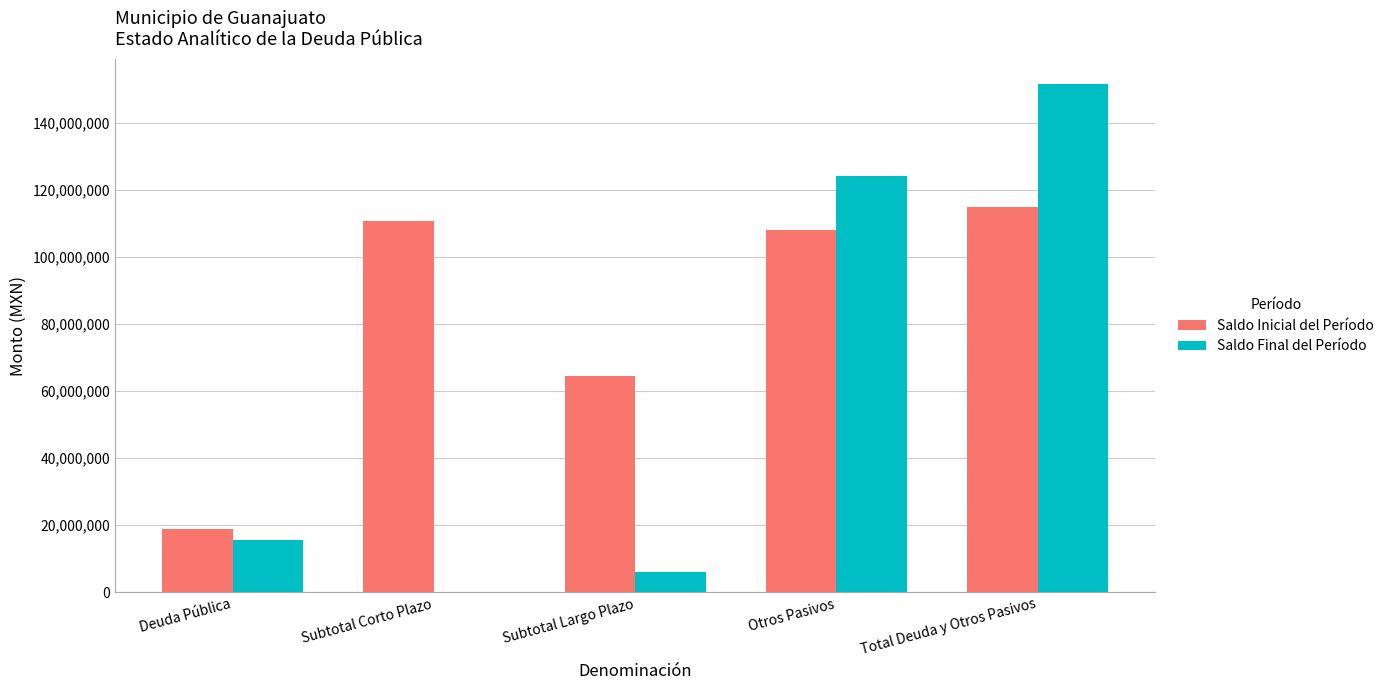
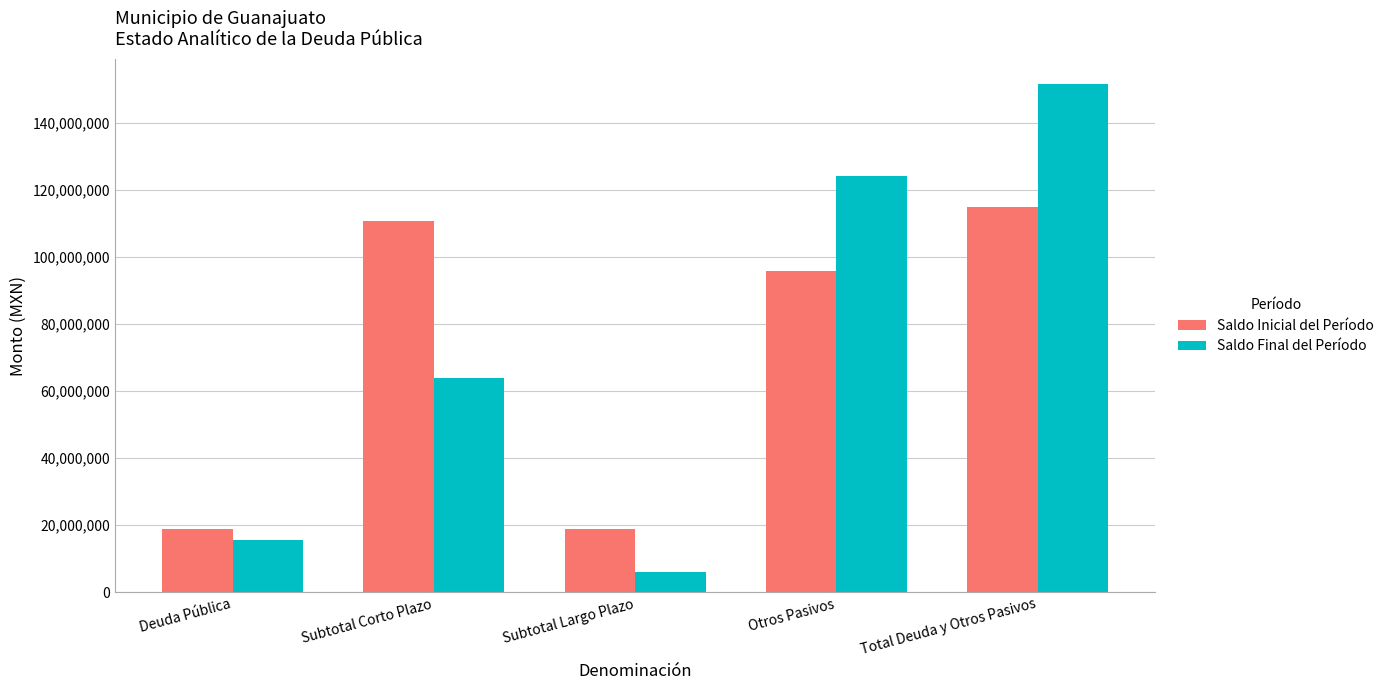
Saldo Final del Período, Subtotal Corto Plazo: 0 -> 64,000,000
Saldo Inicial del Período, Subtotal Largo Plazo: 65,000,000 -> 19,000,000
Saldo Inicial del Período, Otros Pasivos: 108,000,000 -> 96,000,000
